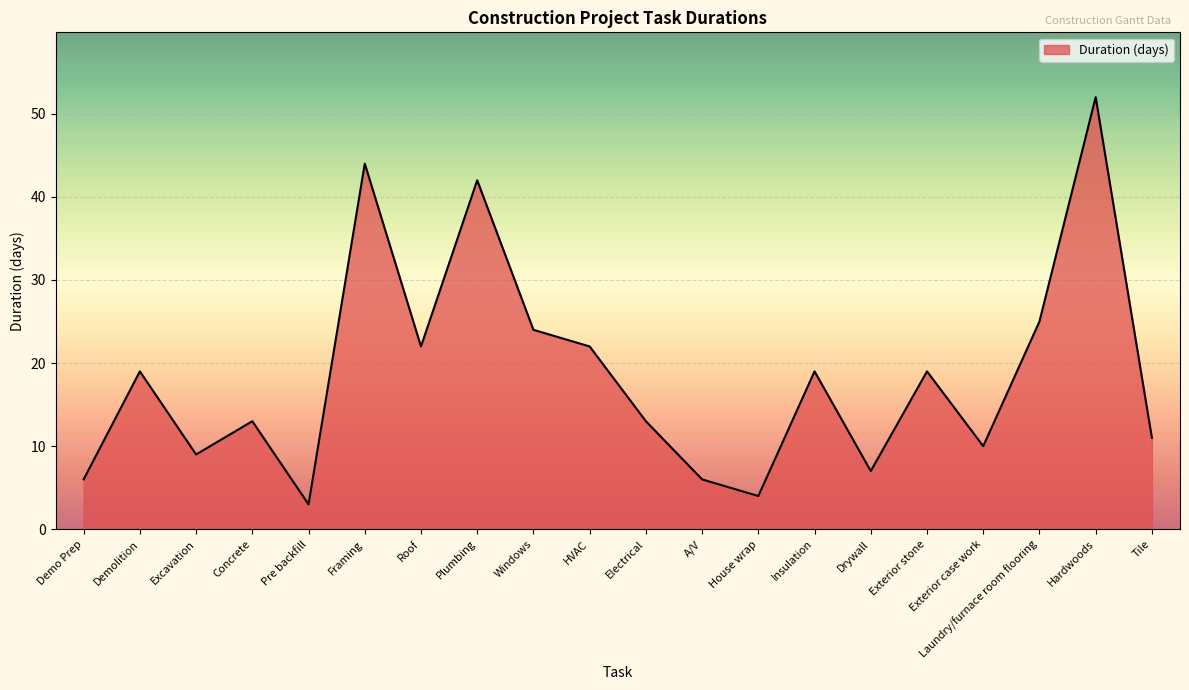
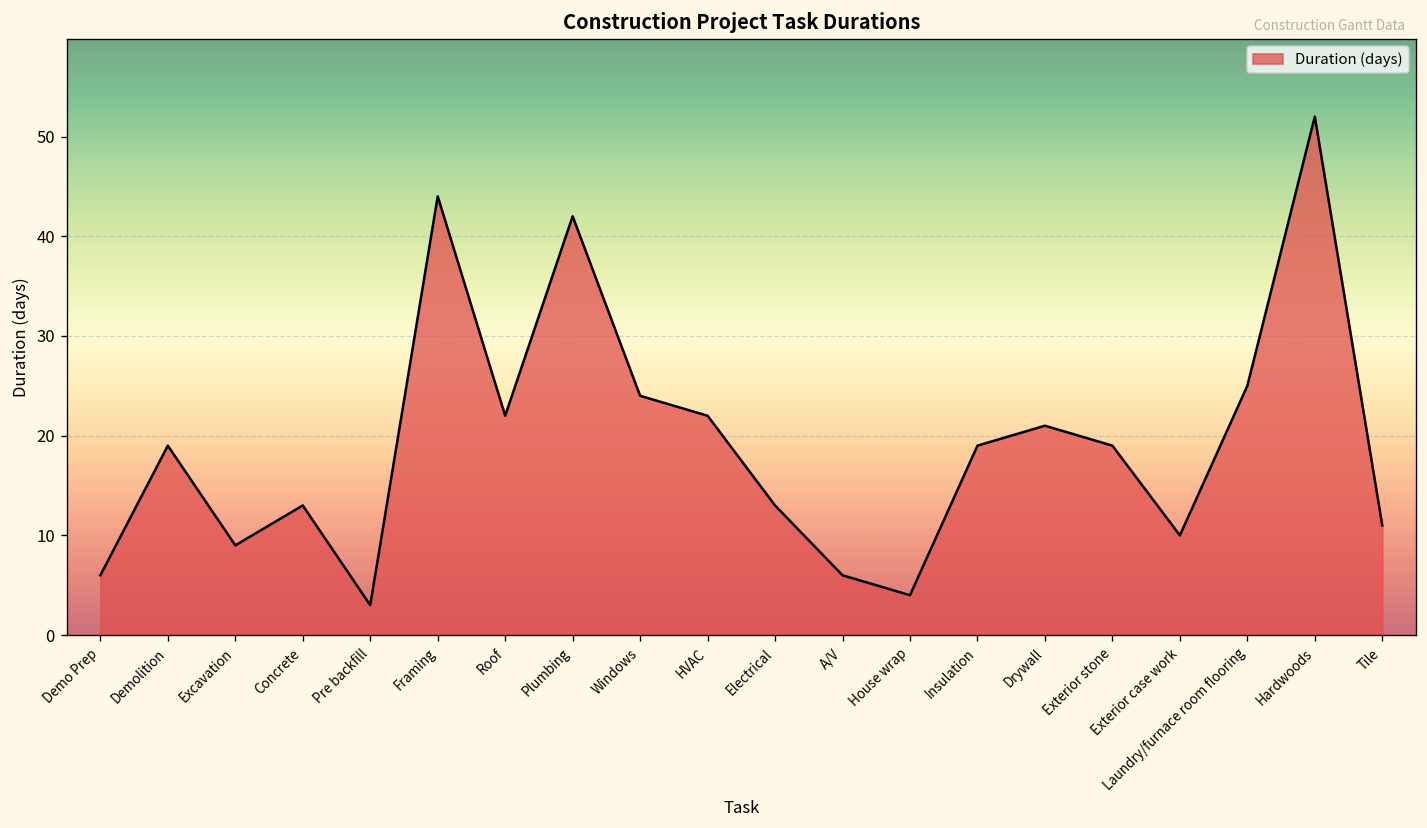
Drywall: 7 -> 21
